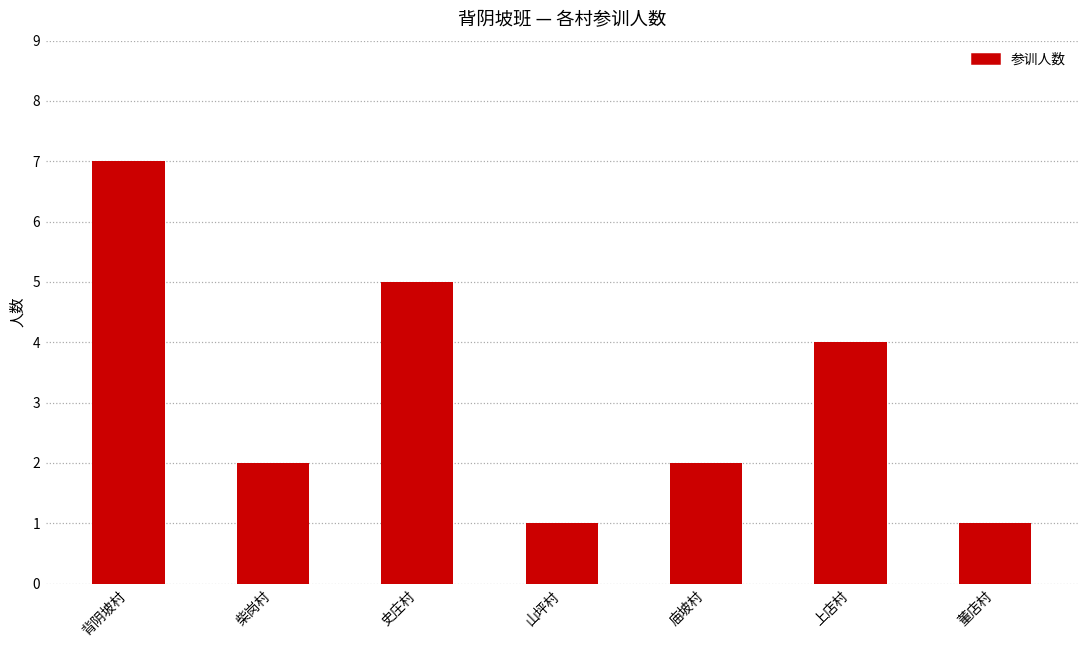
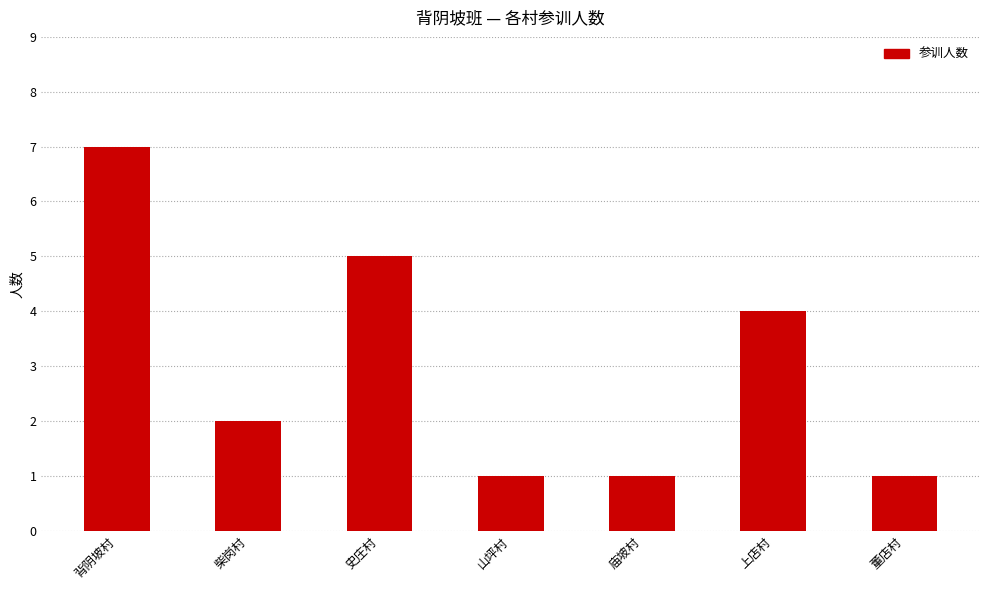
庙坡村: 2 -> 1
